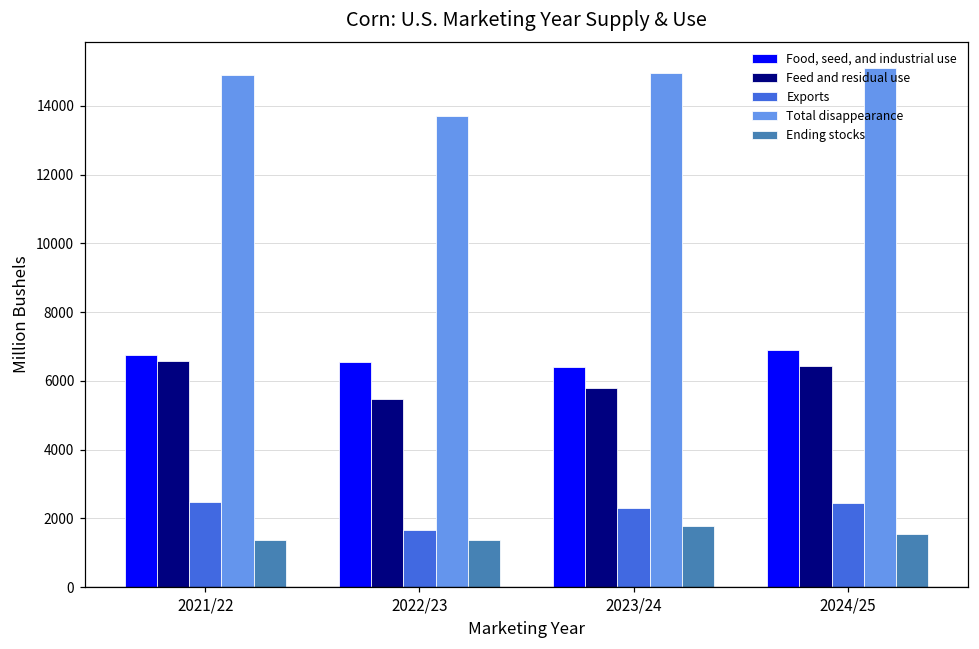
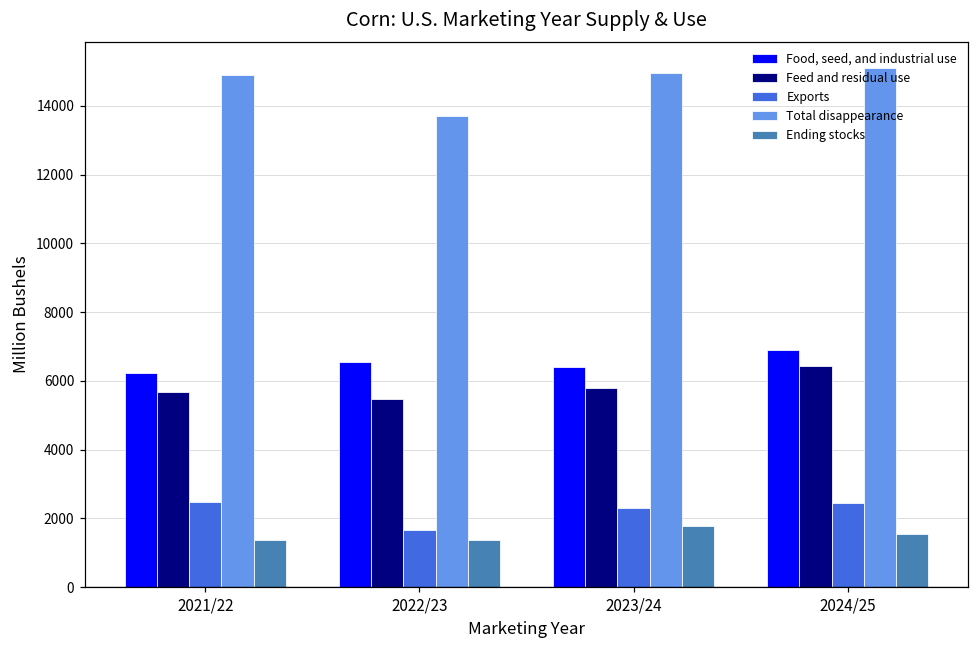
Food, seed, and industrial use, 2021/22: 6800 -> 6200
Feed and residual use, 2021/22: 6600 -> 5700
